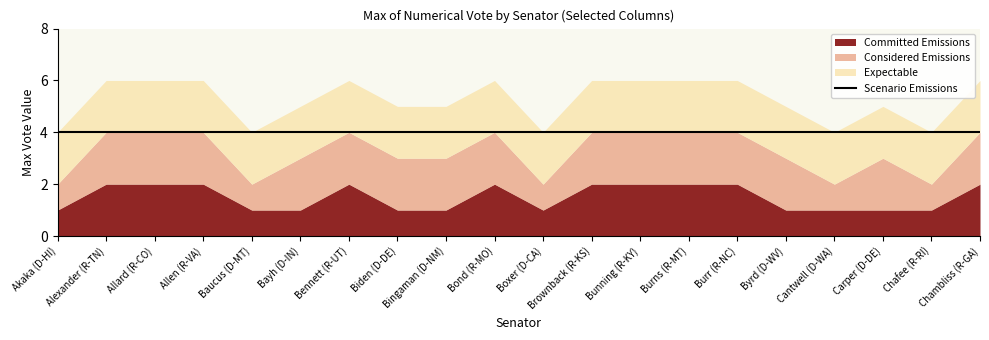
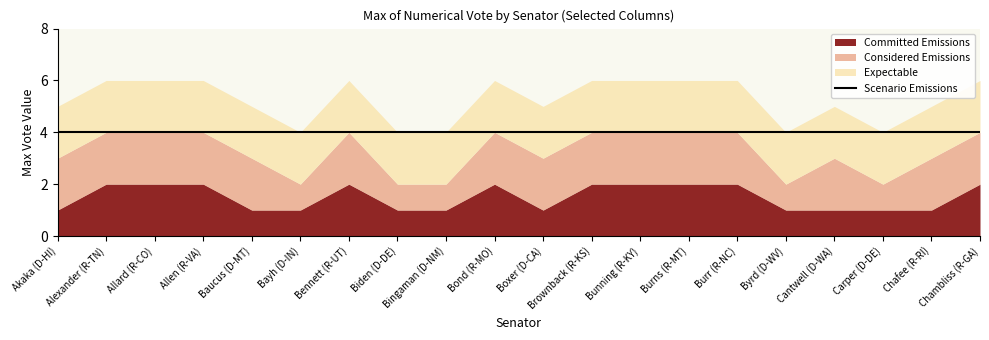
Considered Emissions, Akaka (D-HI): 1 -> 2
Considered Emissions, Baucus (D-MT): 1 -> 2
Considered Emissions, Bayh (D-IN): 2 -> 1
Considered Emissions, Biden (D-DE): 2 -> 1
Considered Emissions, Bingaman (D-NM): 2 -> 1
Considered Emissions, Boxer (D-CA): 1 -> 2
Considered Emissions, Byrd (D-WV): 2 -> 1
Considered Emissions, Cantwell (D-WA): 1 -> 2
Considered Emissions, Carper (D-DE): 2 -> 1
Considered Emissions, Chafee (R-RI): 1 -> 2
